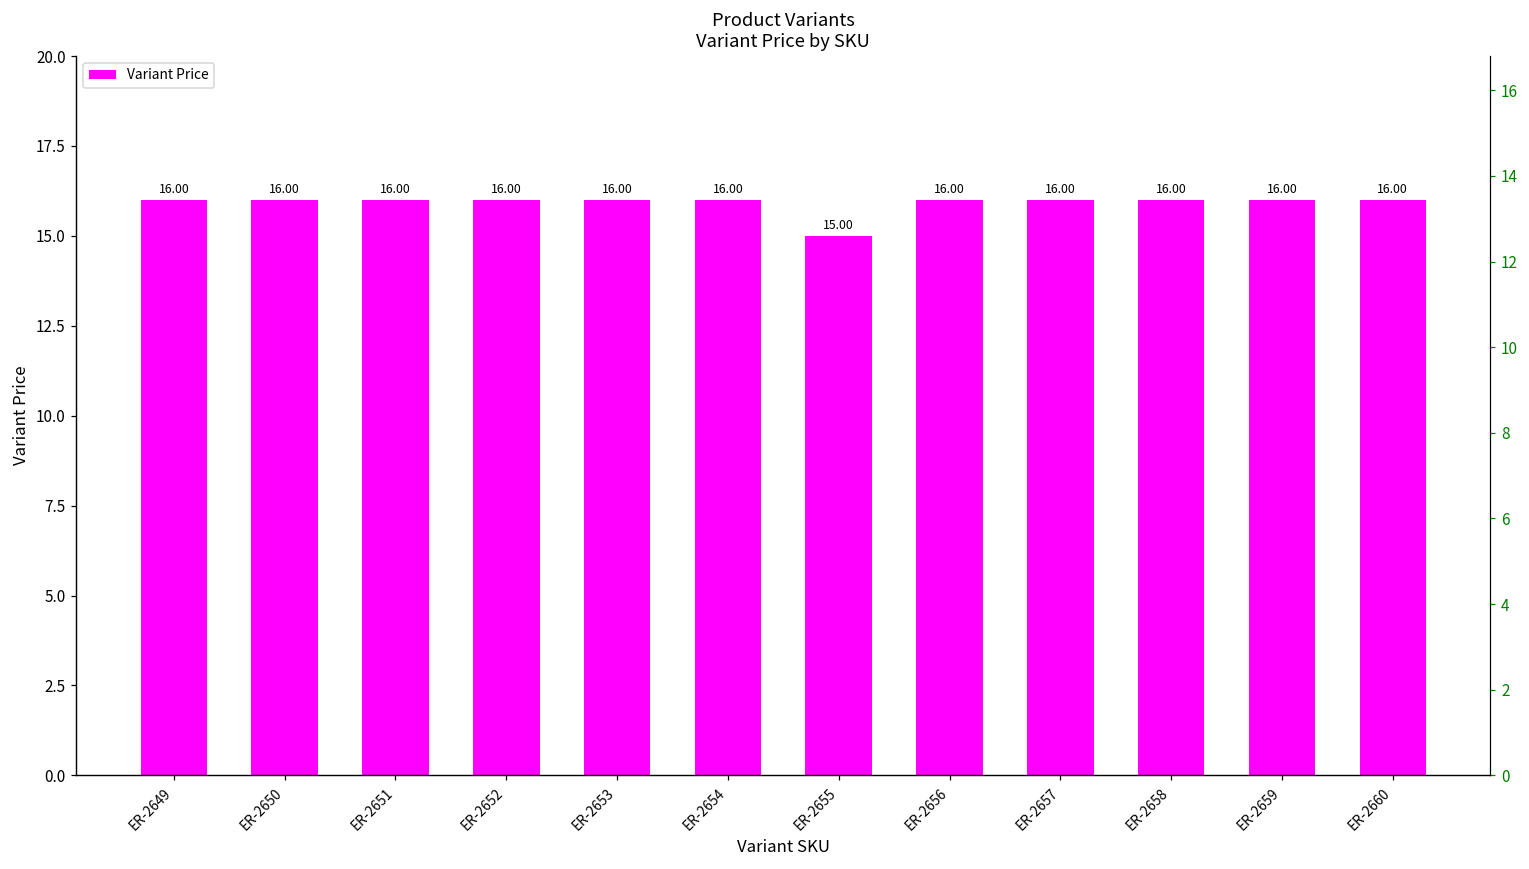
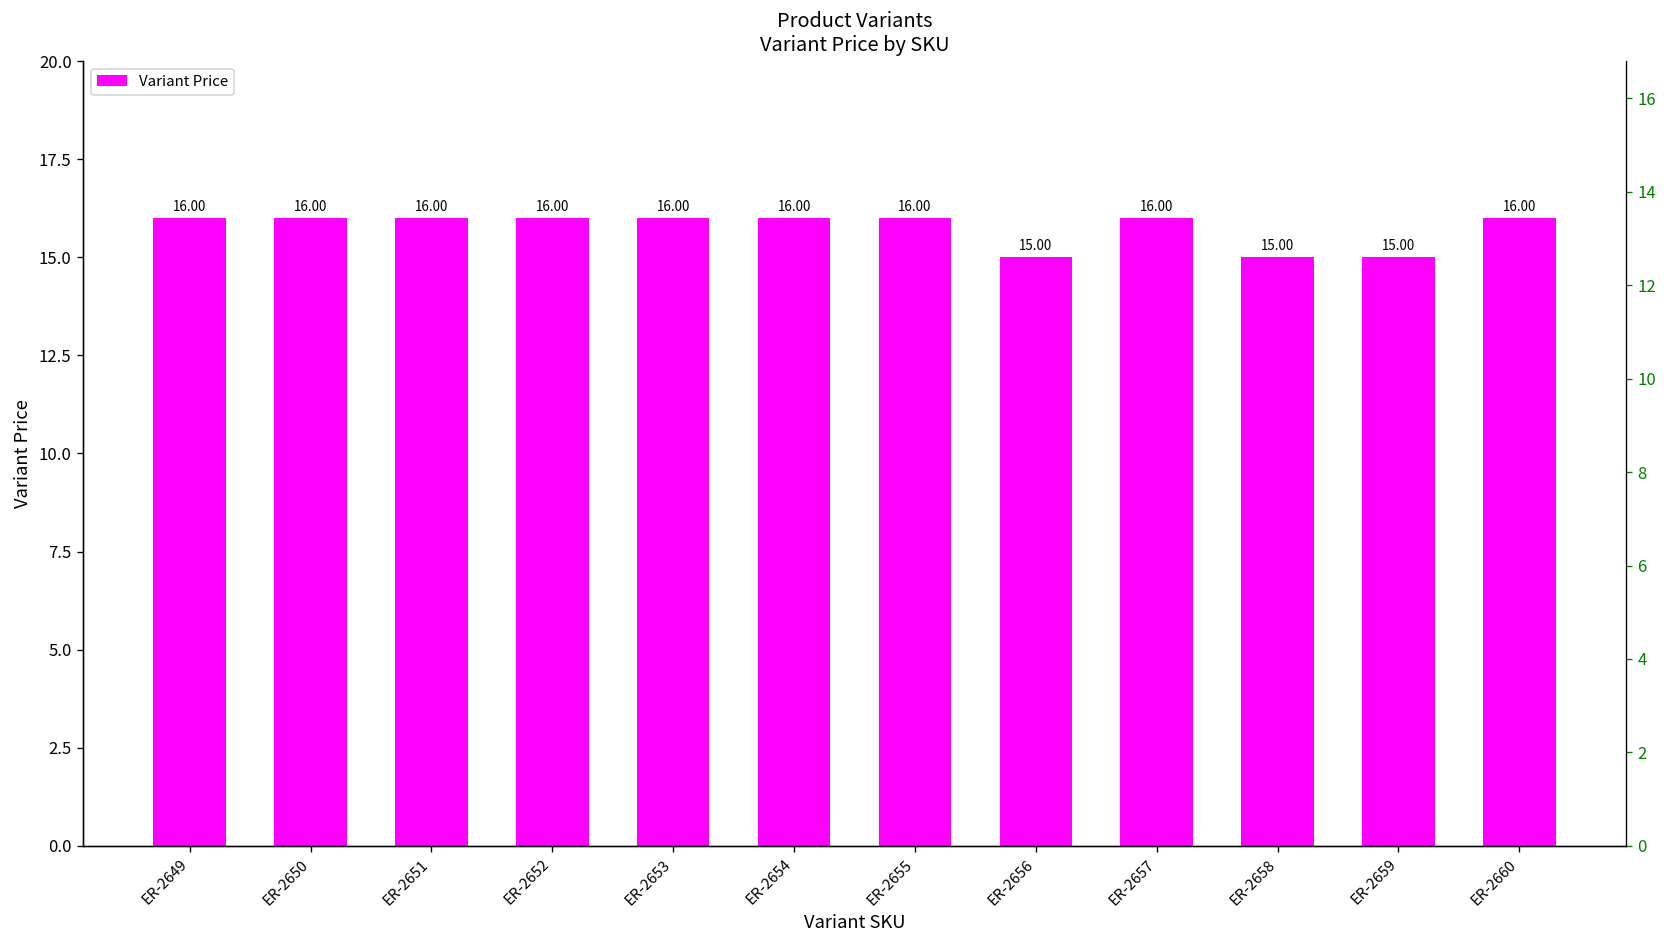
ER-2655: 15.00 -> 16.00
ER-2656: 16.00 -> 15.00
ER-2658: 16.00 -> 15.00
ER-2659: 16.00 -> 15.00
